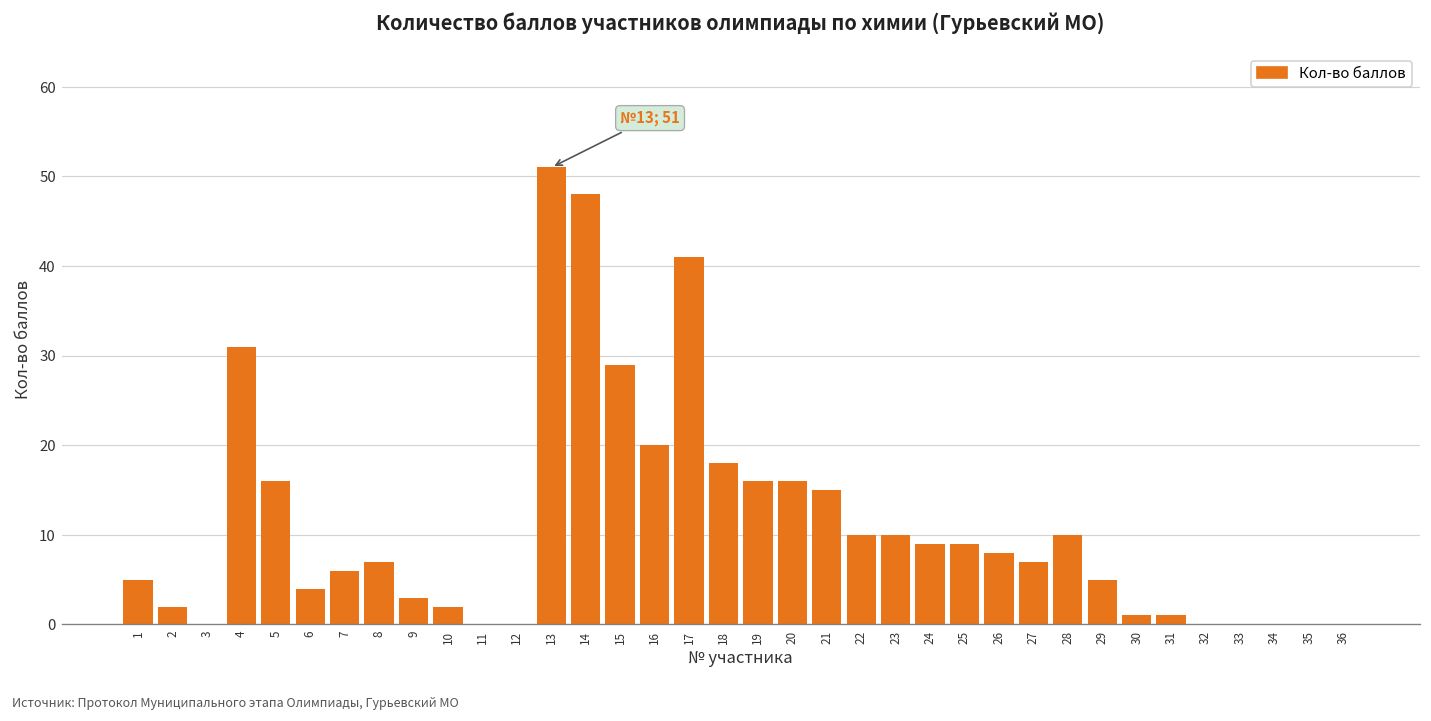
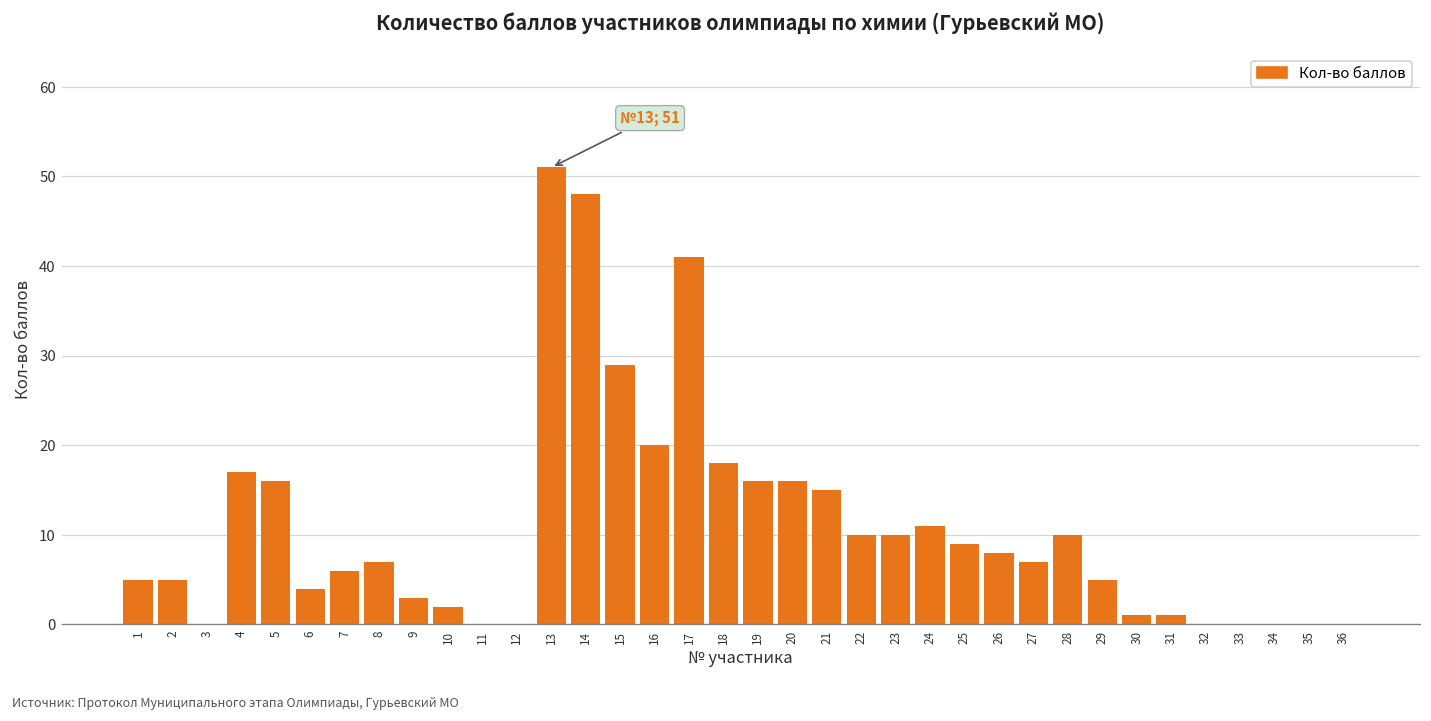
2: 2 -> 5
4: 31 -> 17
24: 9 -> 11
